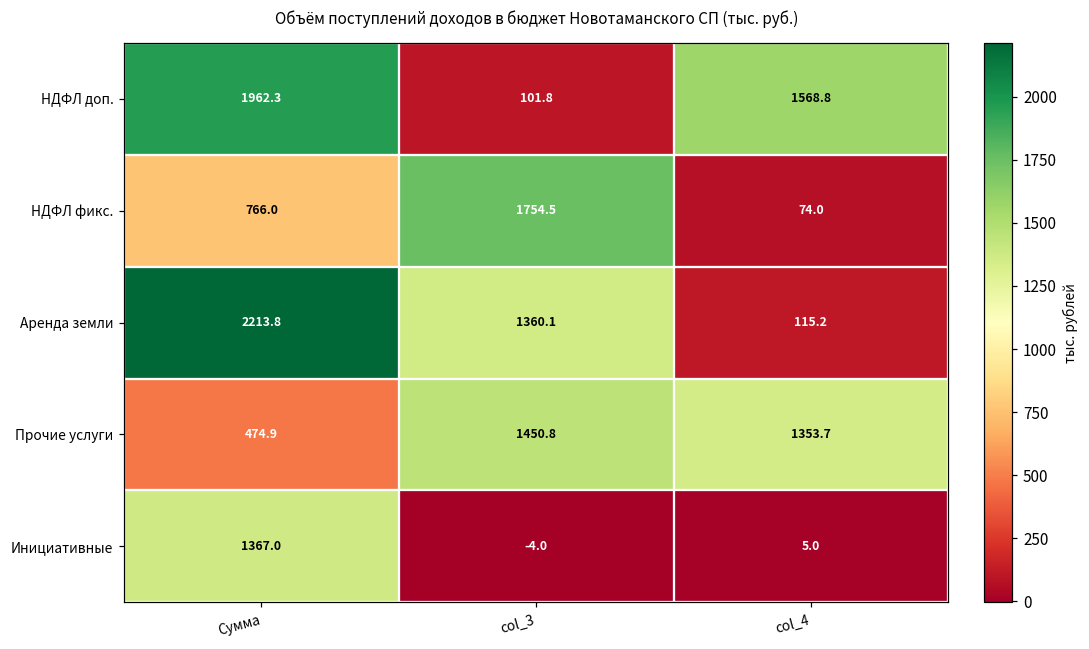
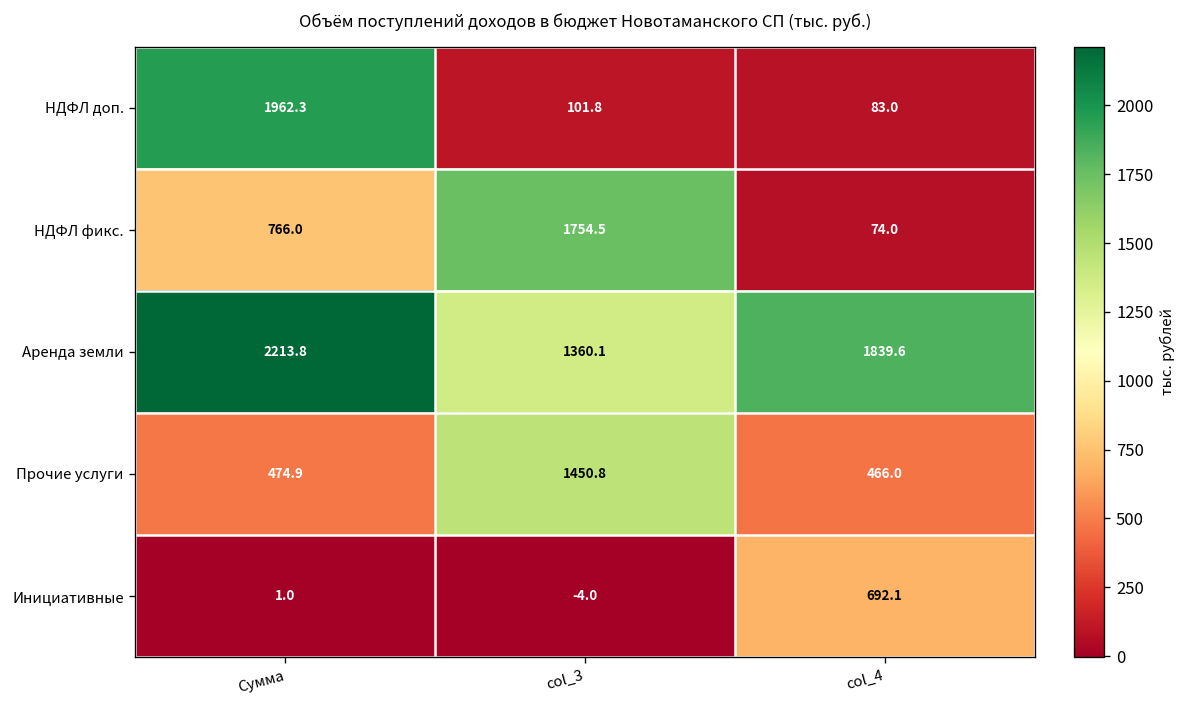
НДФЛ доп., col_4: 1568.8 -> 83.0
Аренда земли, col_4: 115.2 -> 1839.6
Прочие услуги, col_4: 1353.7 -> 466.0
Инициативные, Сумма: 1367.0 -> 1.0
Инициативные, col_4: 5.0 -> 692.1
